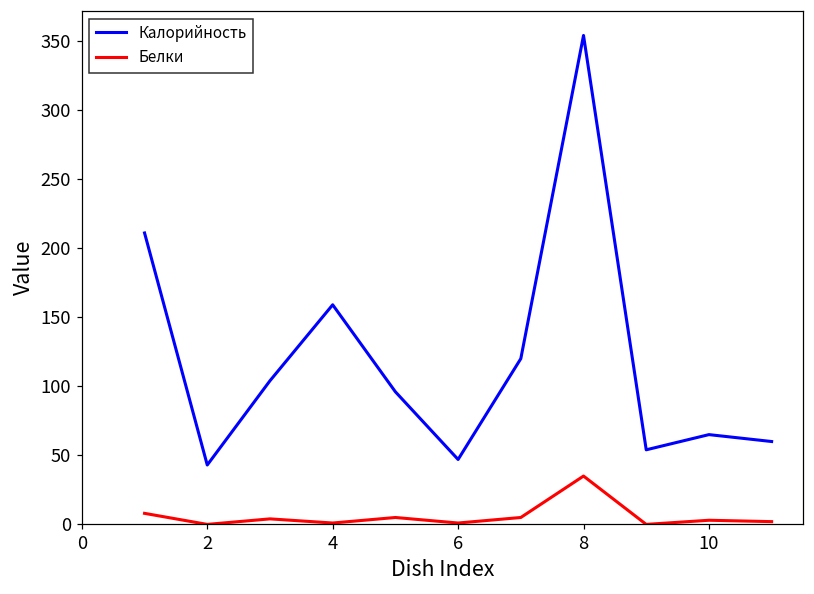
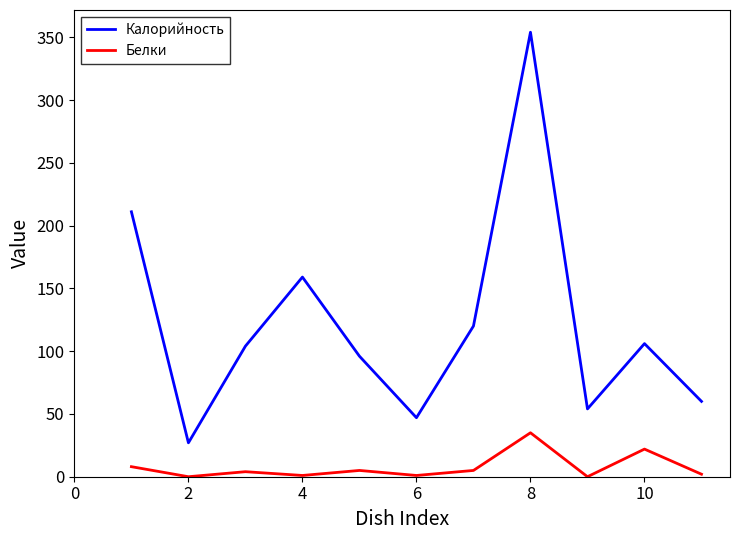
Калорийность, 2: 43 -> 27
Калорийность, 10: 65 -> 106
Белки, 10: 3 -> 22
